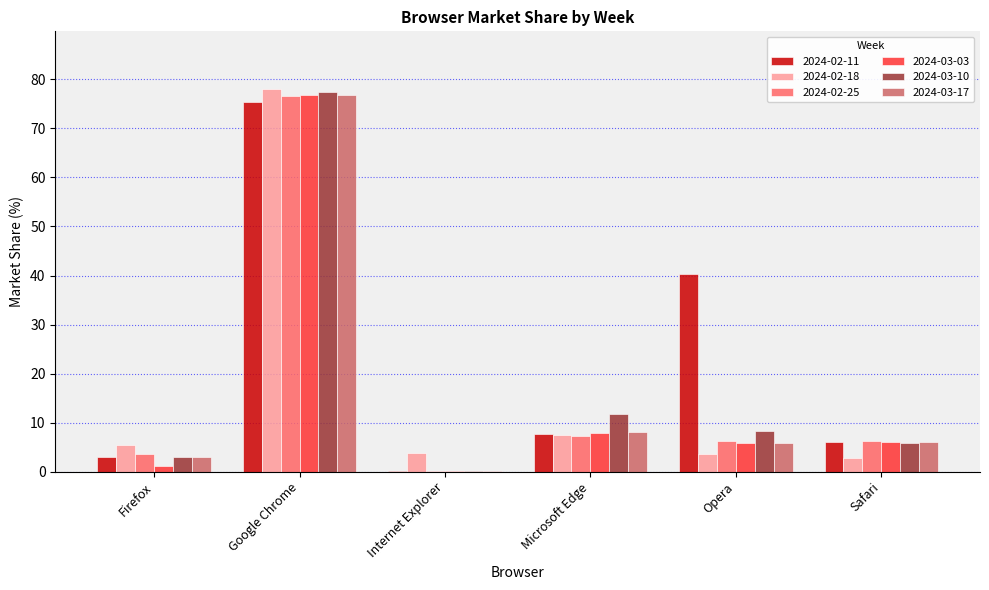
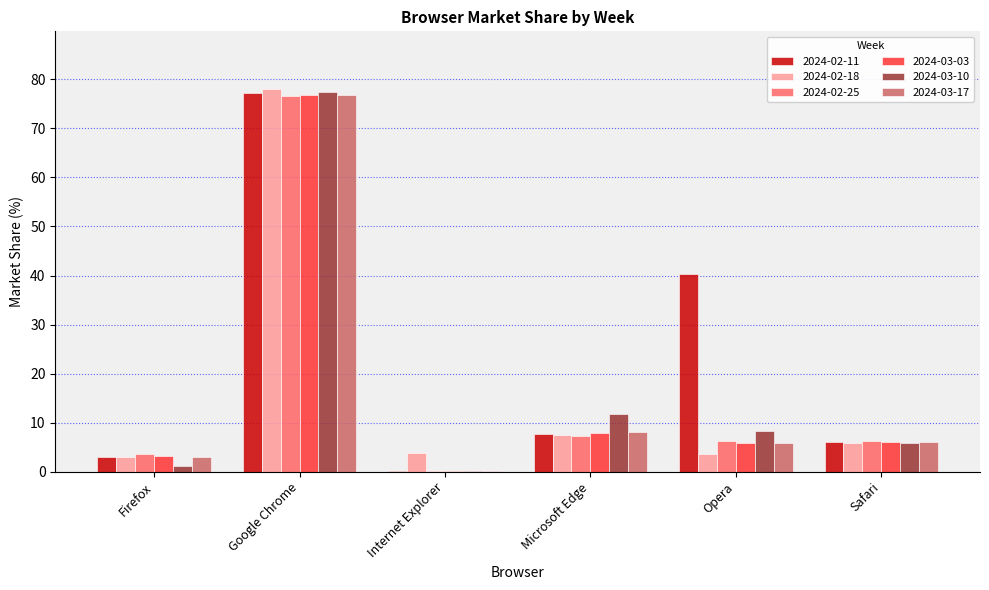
2024-02-18, Firefox: 5 -> 3
2024-03-03, Firefox: 1 -> 3
2024-03-10, Firefox: 3 -> 1
2024-02-11, Google Chrome: 75 -> 77
2024-02-18, Safari: 3 -> 6
